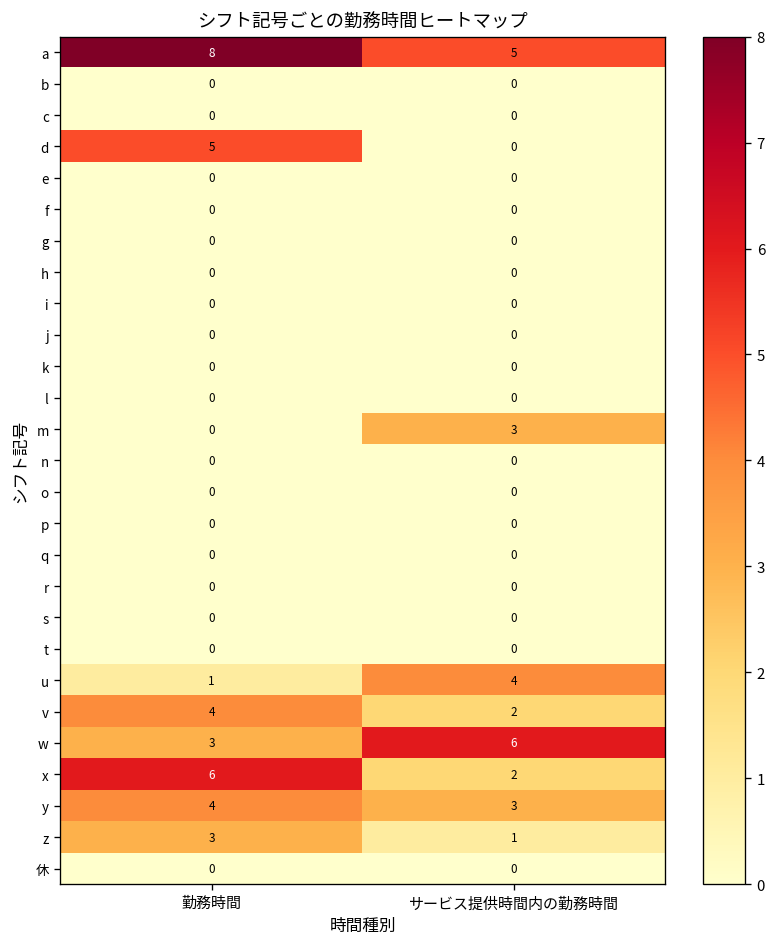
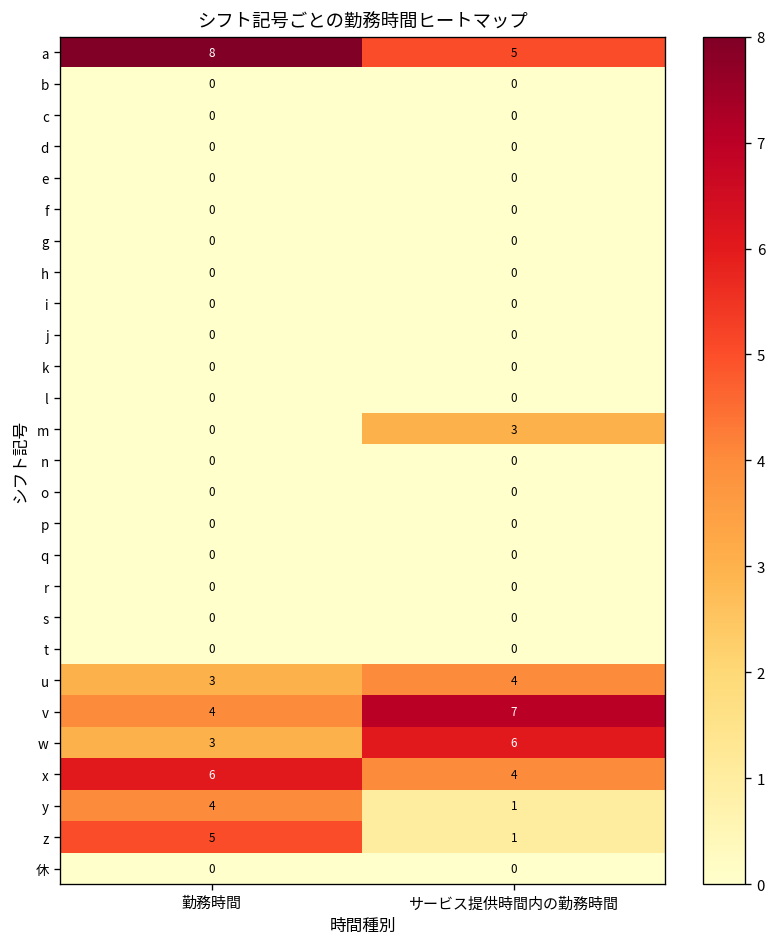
d, 勤務時間: 5 -> 0
u, 勤務時間: 1 -> 3
v, サービス提供時間内の勤務時間: 2 -> 7
x, サービス提供時間内の勤務時間: 2 -> 4
y, サービス提供時間内の勤務時間: 3 -> 1
z, 勤務時間: 3 -> 5
